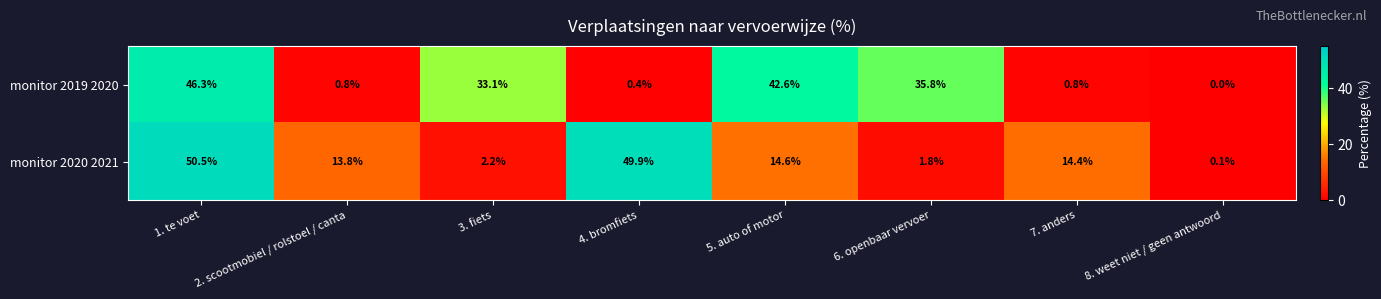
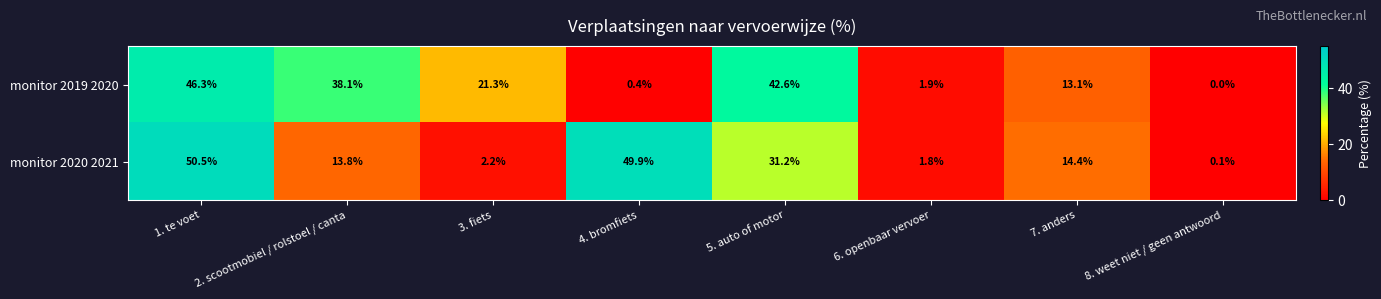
monitor 2019 2020, 2. scootmobiel / rolstoel / canta: 0.8% -> 38.1%
monitor 2019 2020, 3. fiets: 33.1% -> 21.3%
monitor 2019 2020, 6. openbaar vervoer: 35.8% -> 1.9%
monitor 2019 2020, 7. anders: 0.8% -> 13.1%
monitor 2020 2021, 5. auto of motor: 14.6% -> 31.2%
